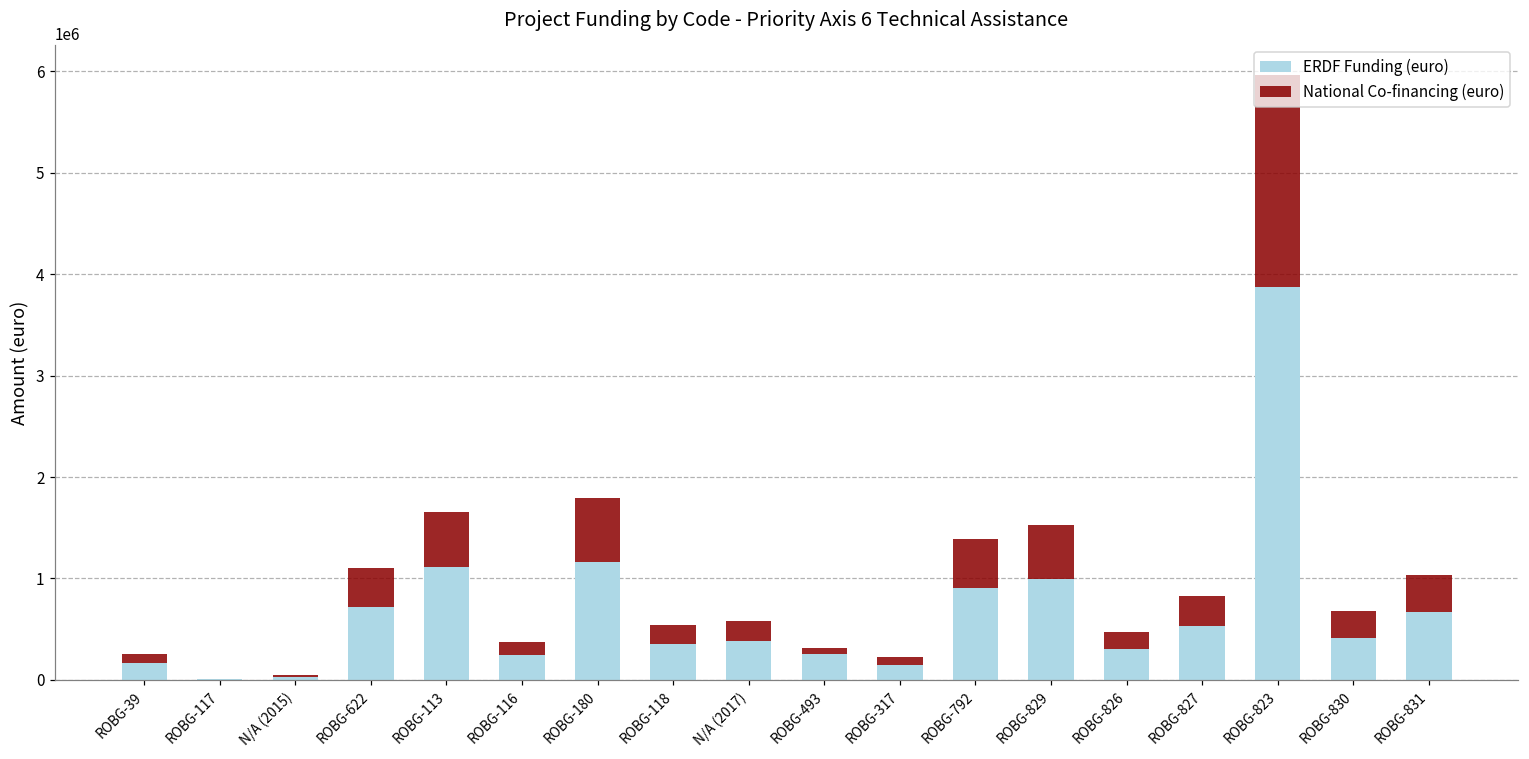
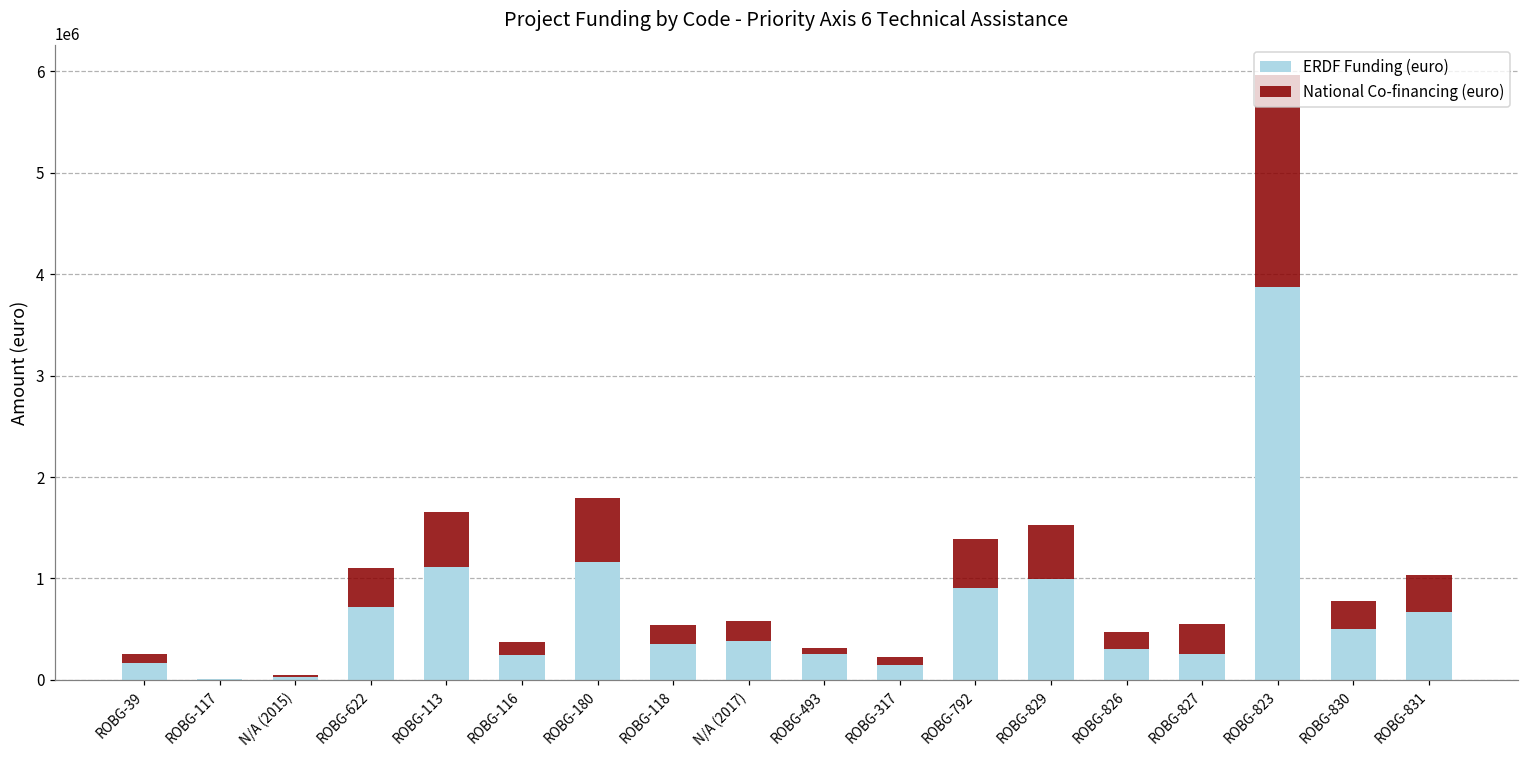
ERDF Funding (euro), ROBG-827: 500000 -> 300000
ERDF Funding (euro), ROBG-830: 400000 -> 500000
